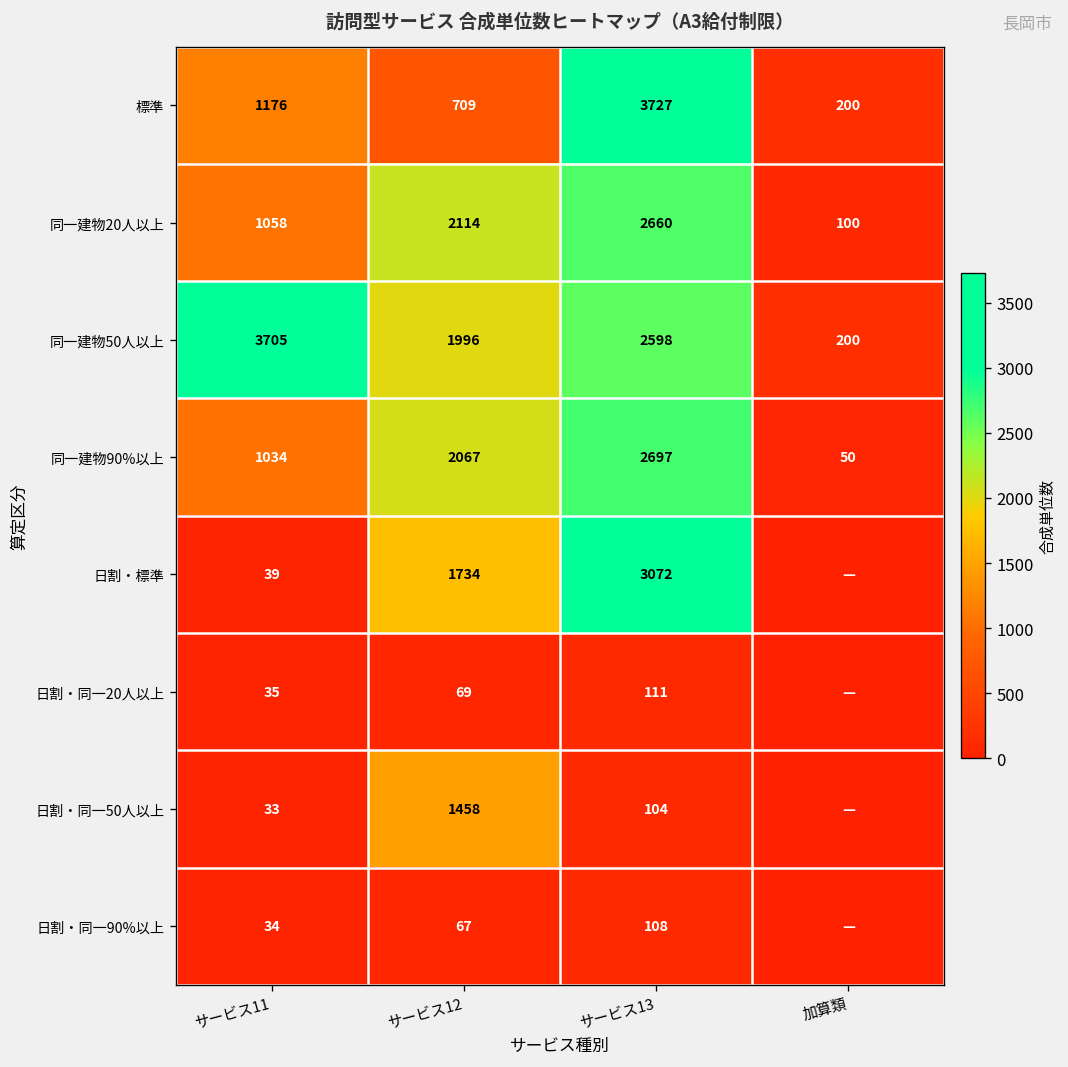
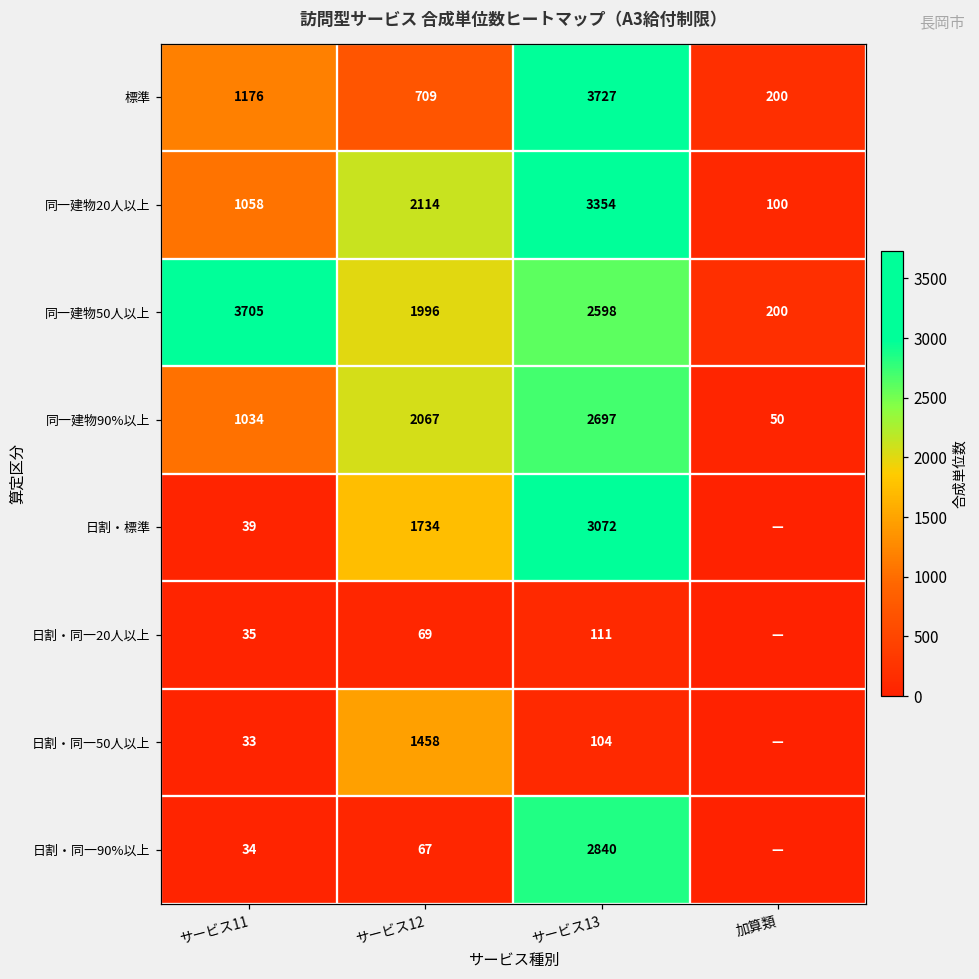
同一建物20人以上, サービス13: 2660 -> 3354
日割・同一90%以上, サービス13: 108 -> 2840
